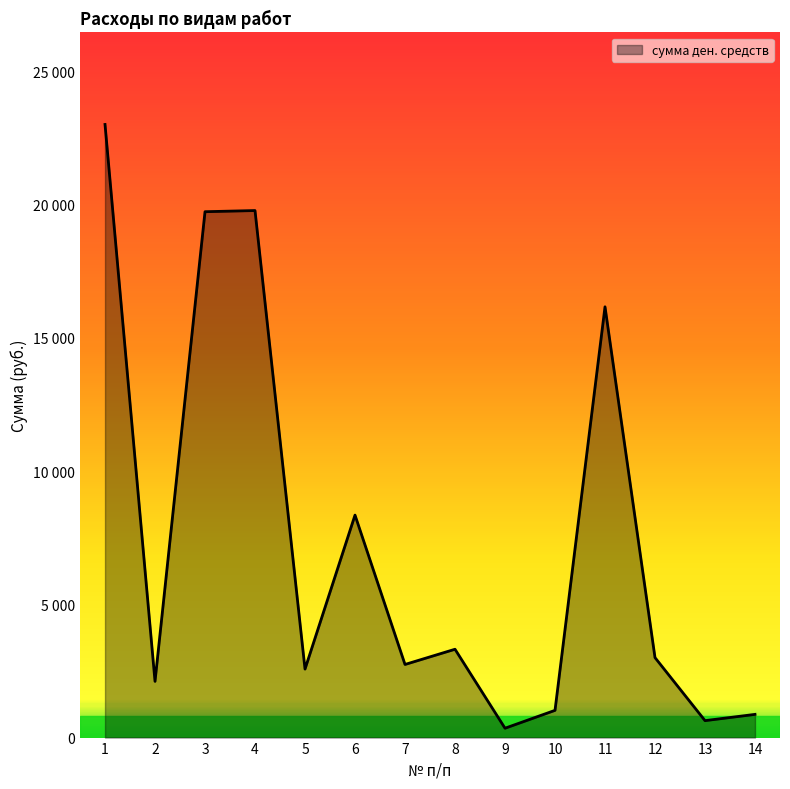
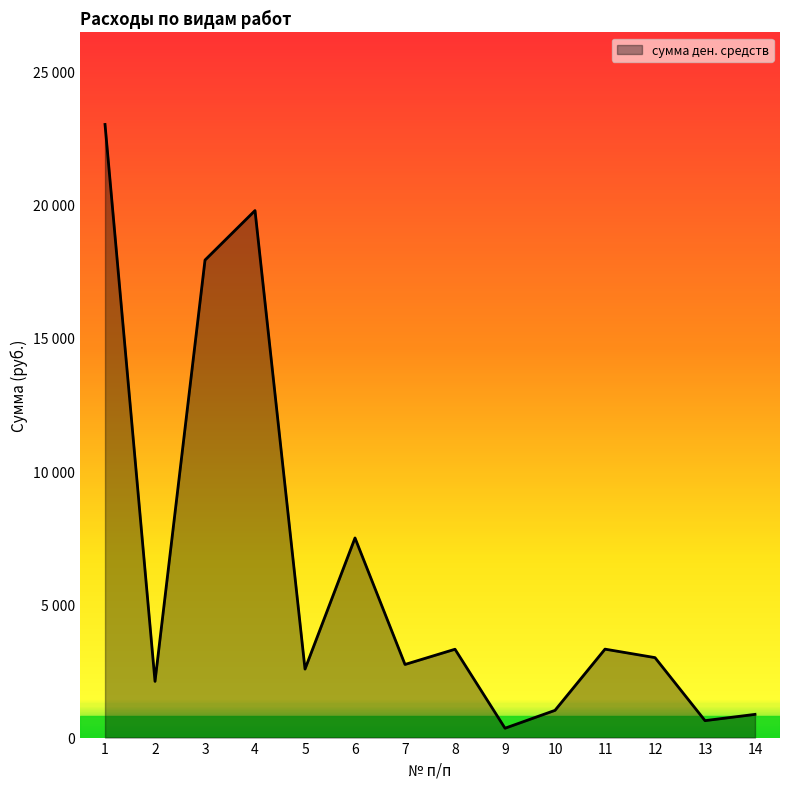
3: 19700 -> 17900
6: 8300 -> 7500
11: 16200 -> 3300
